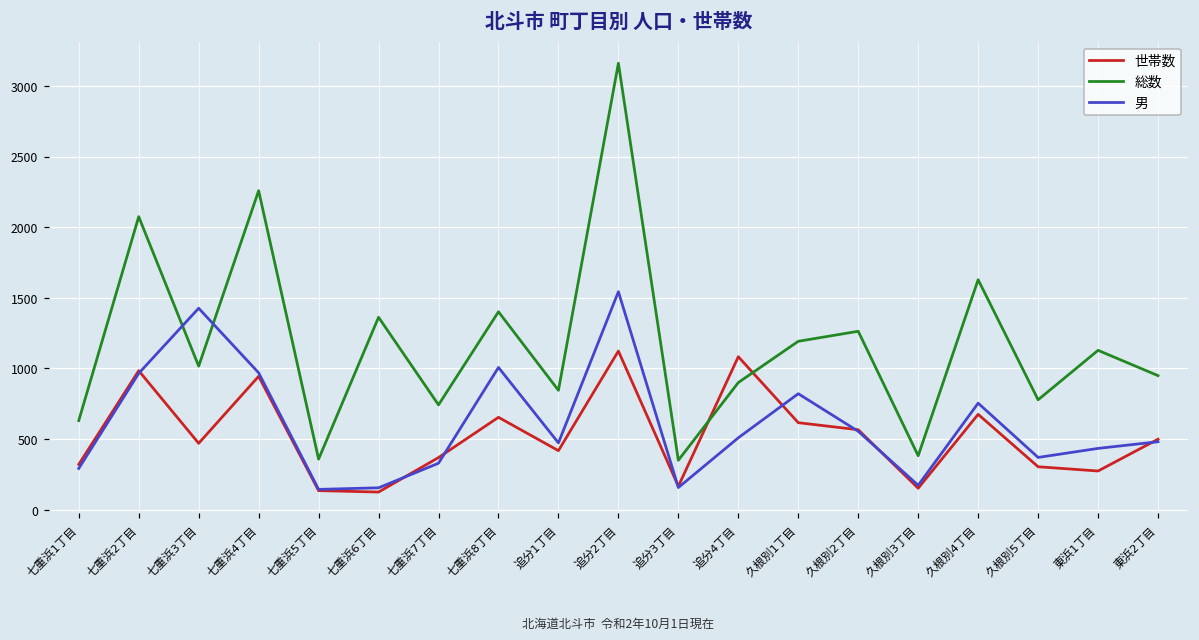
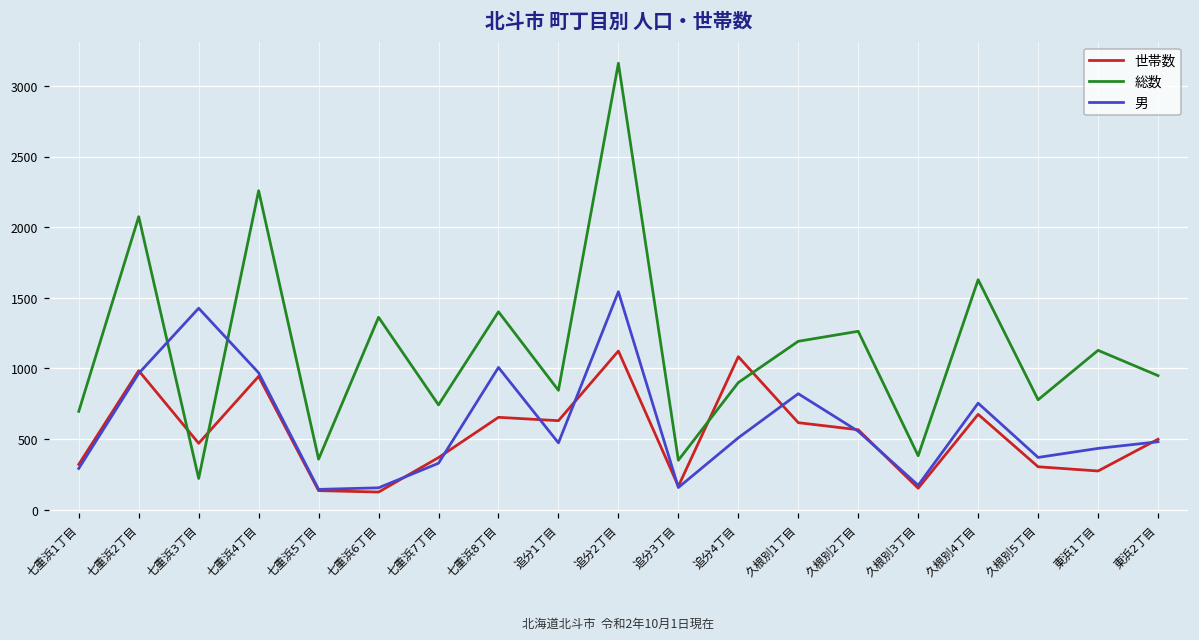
総数, 七重浜1丁目: 630 -> 700
総数, 七重浜3丁目: 1020 -> 220
世帯数, 追分1丁目: 420 -> 630
